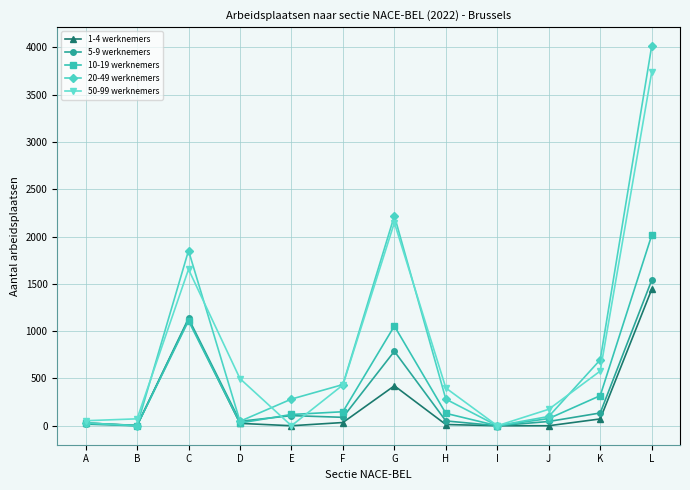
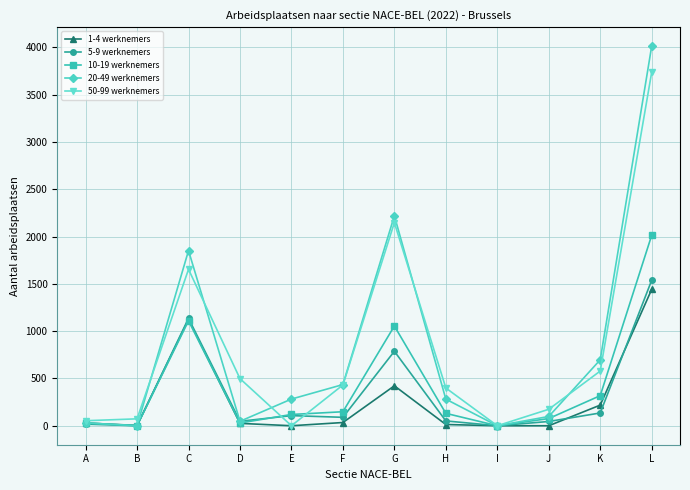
1-4 werknemers, K: 100 -> 200
